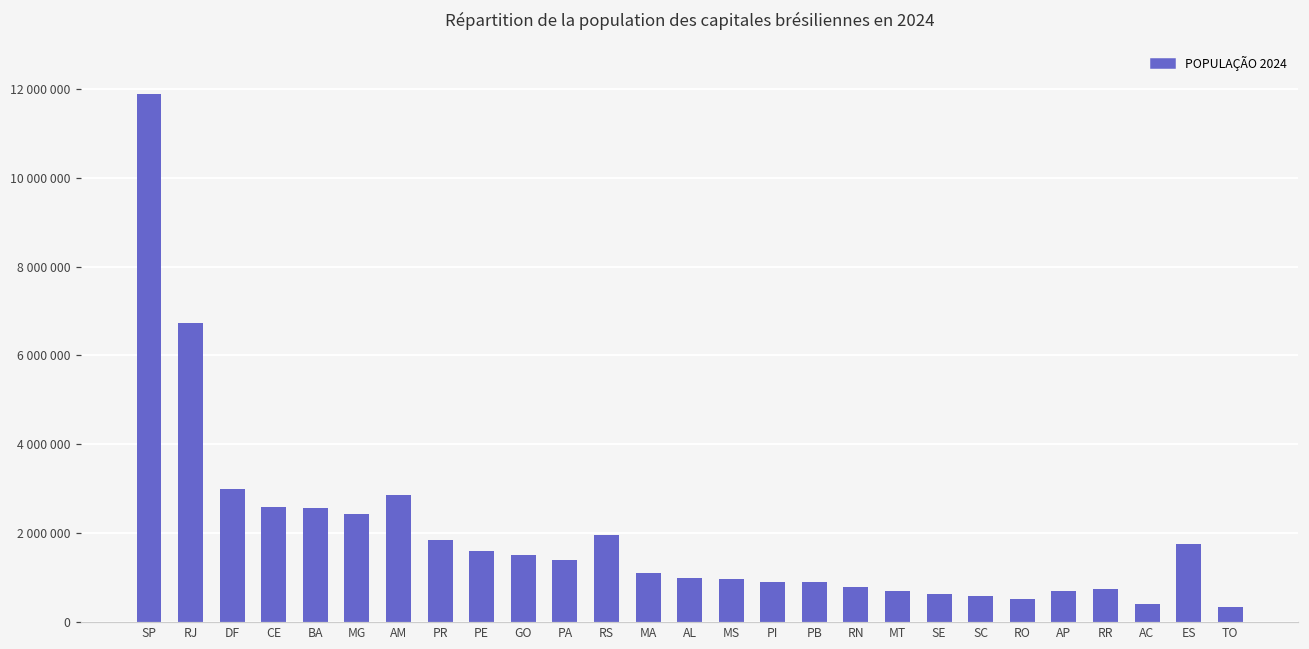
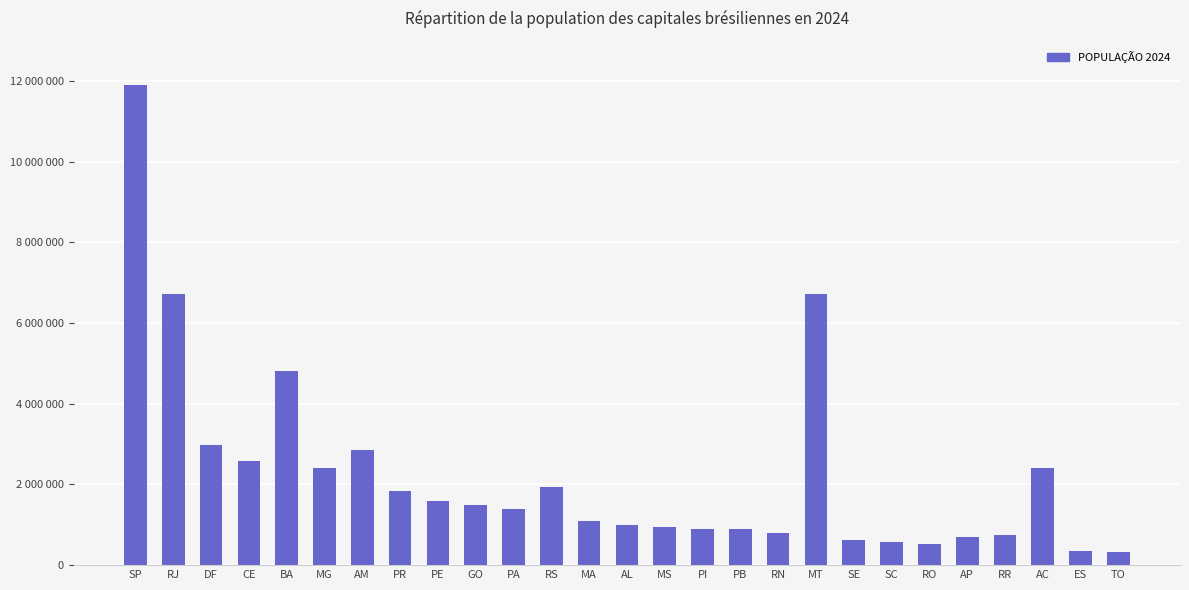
BA: 2600000 -> 4800000
MT: 700000 -> 6700000
AC: 400000 -> 2400000
ES: 1700000 -> 300000
